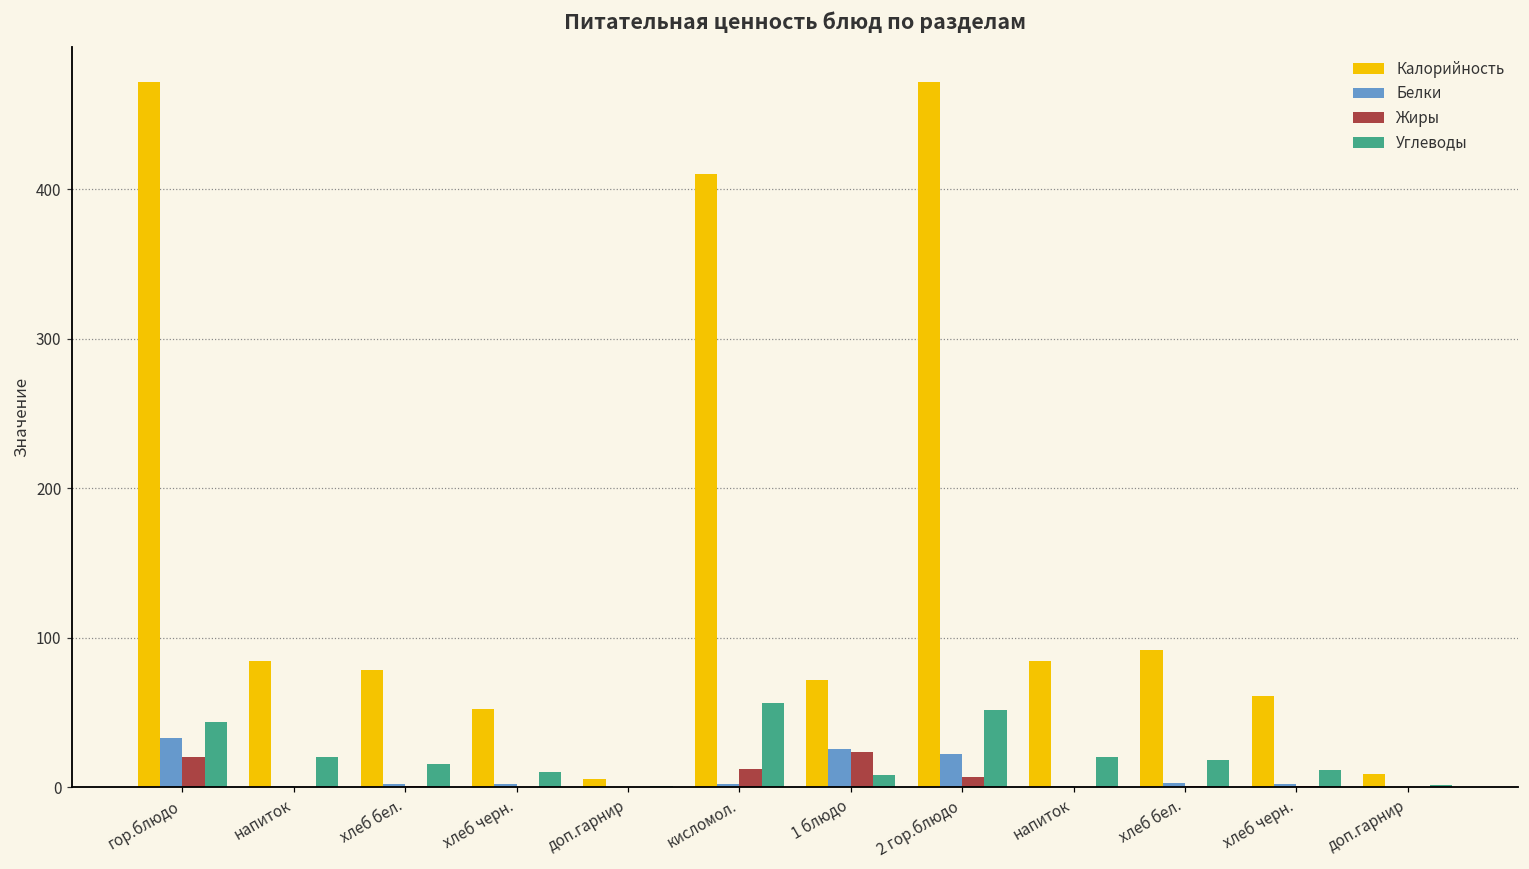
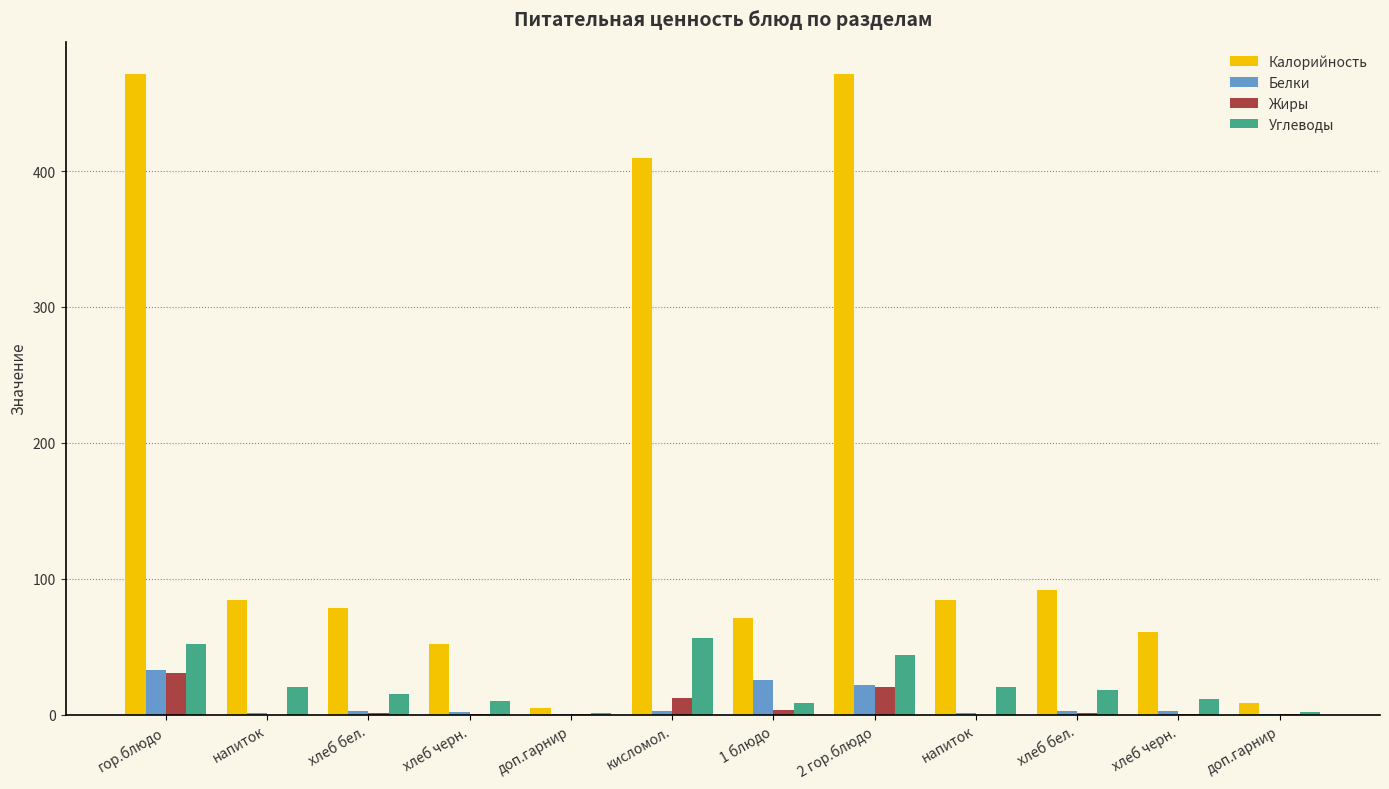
Жиры, гор.блюдо: 20 -> 30
Углеводы, гор.блюдо: 44 -> 52
Жиры, 1 блюдо: 24 -> 3
Жиры, 2 гор.блюдо: 6 -> 20
Углеводы, 2 гор.блюдо: 52 -> 44
